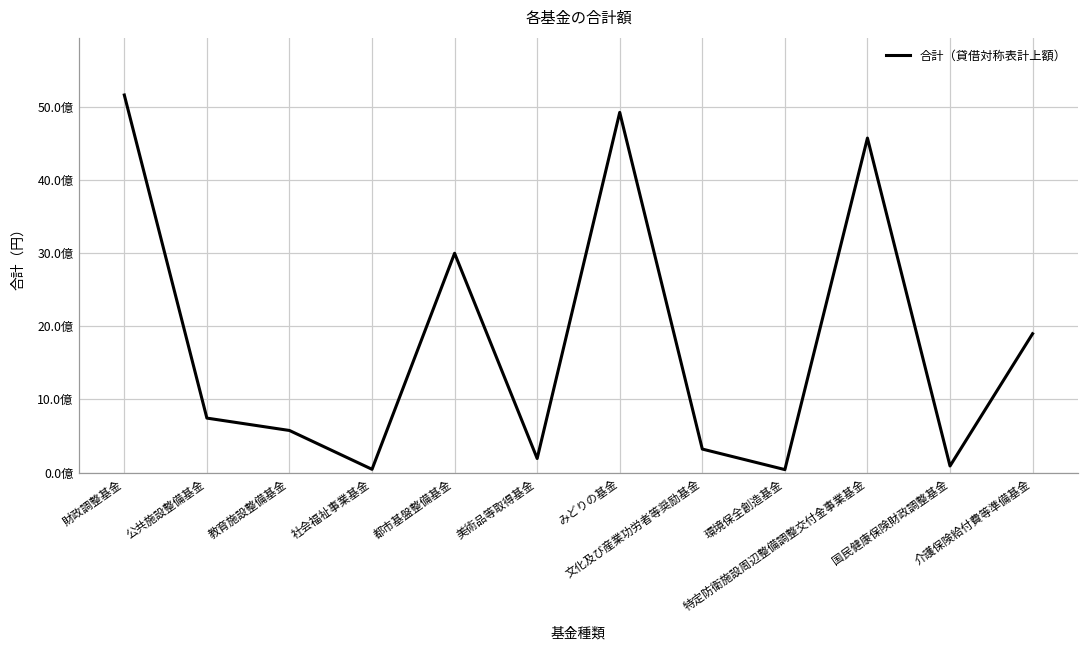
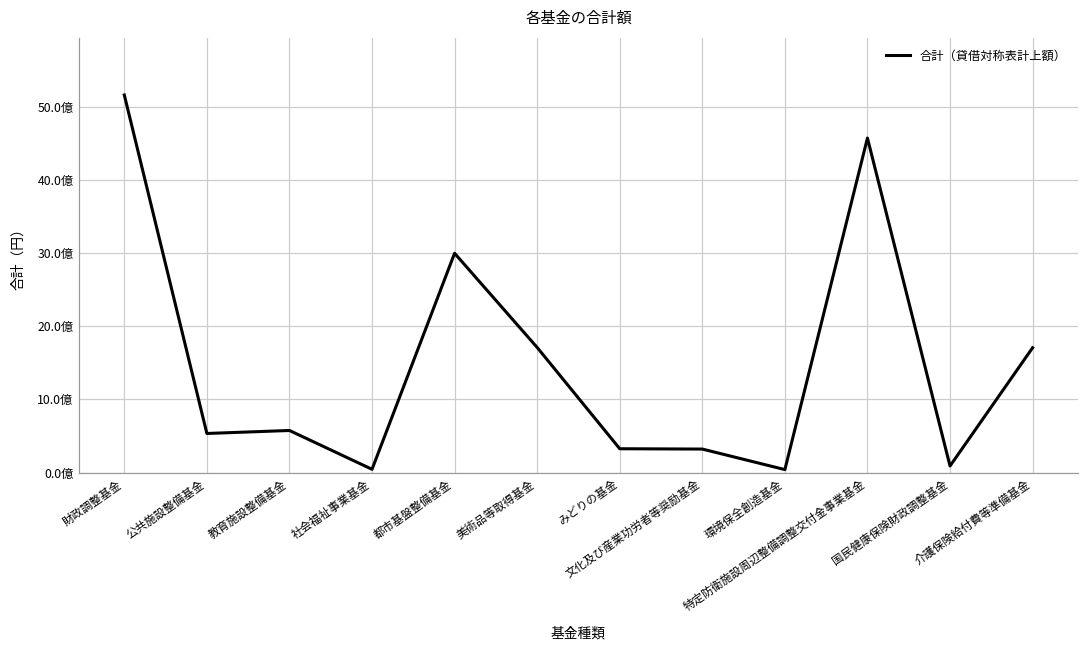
公共施設整備基金: 7億 -> 5億
美術品等取得基金: 2億 -> 17億
みどりの基金: 49億 -> 3億
介護保険給付費等準備基金: 19億 -> 17億
